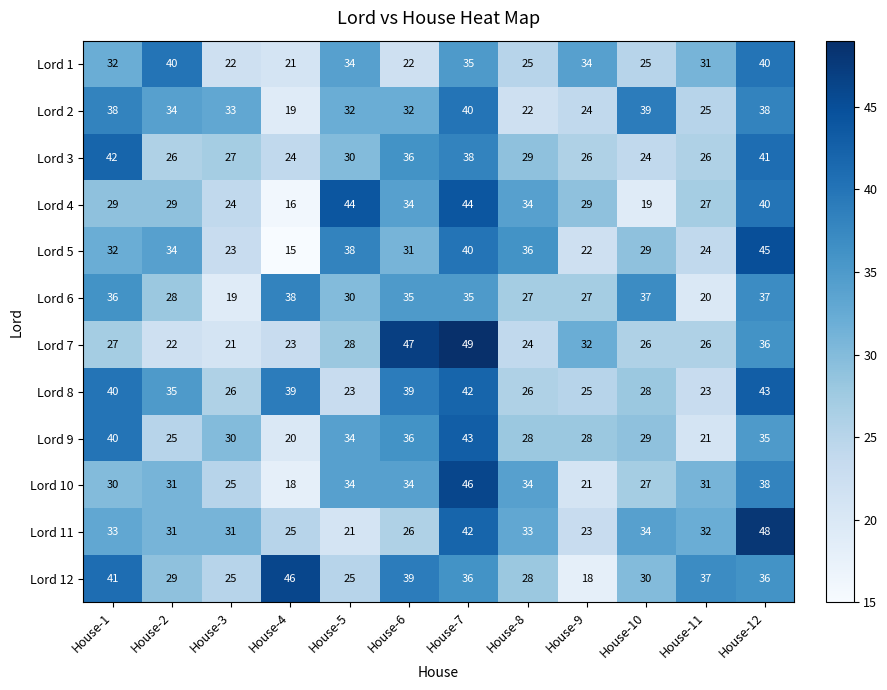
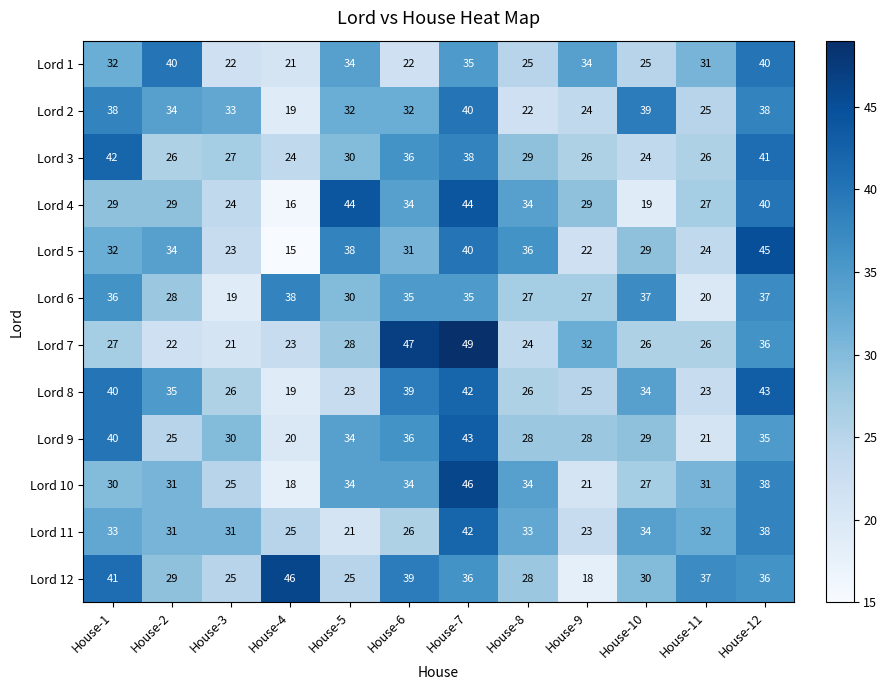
Lord 8, House-4: 39 -> 19
Lord 8, House-10: 28 -> 34
Lord 11, House-12: 48 -> 38
